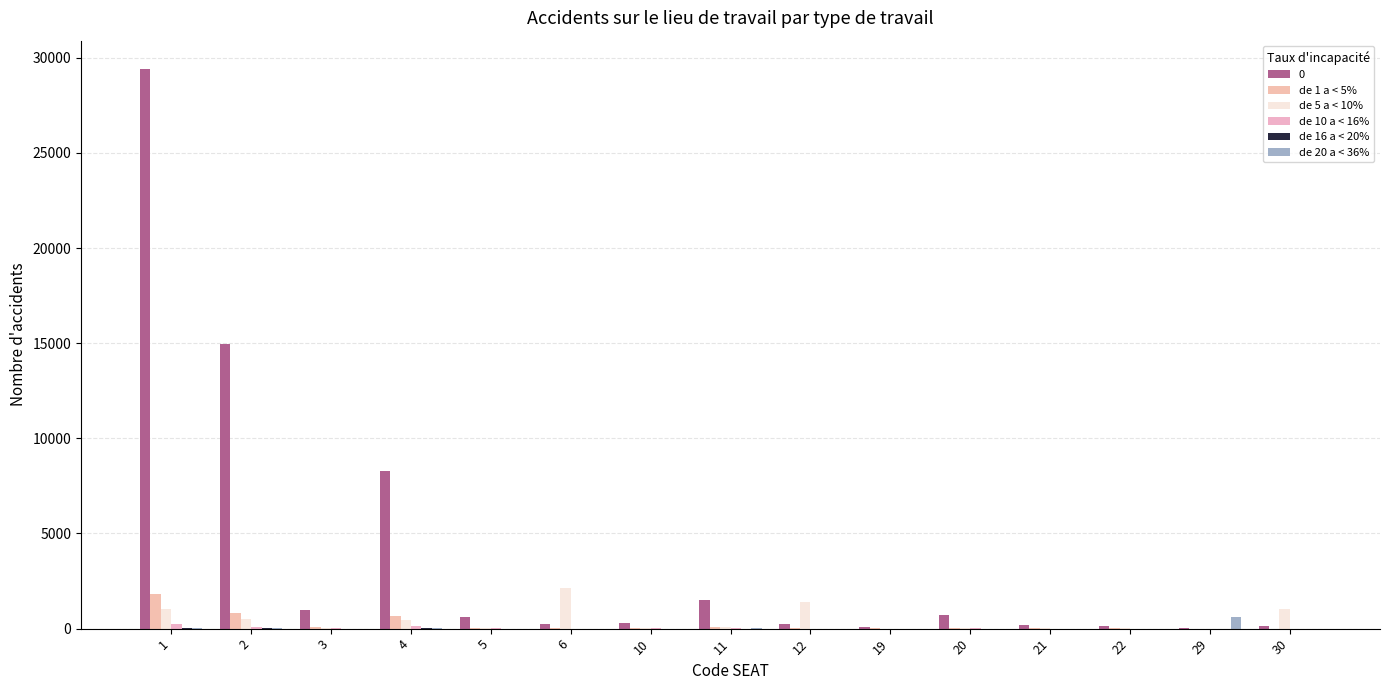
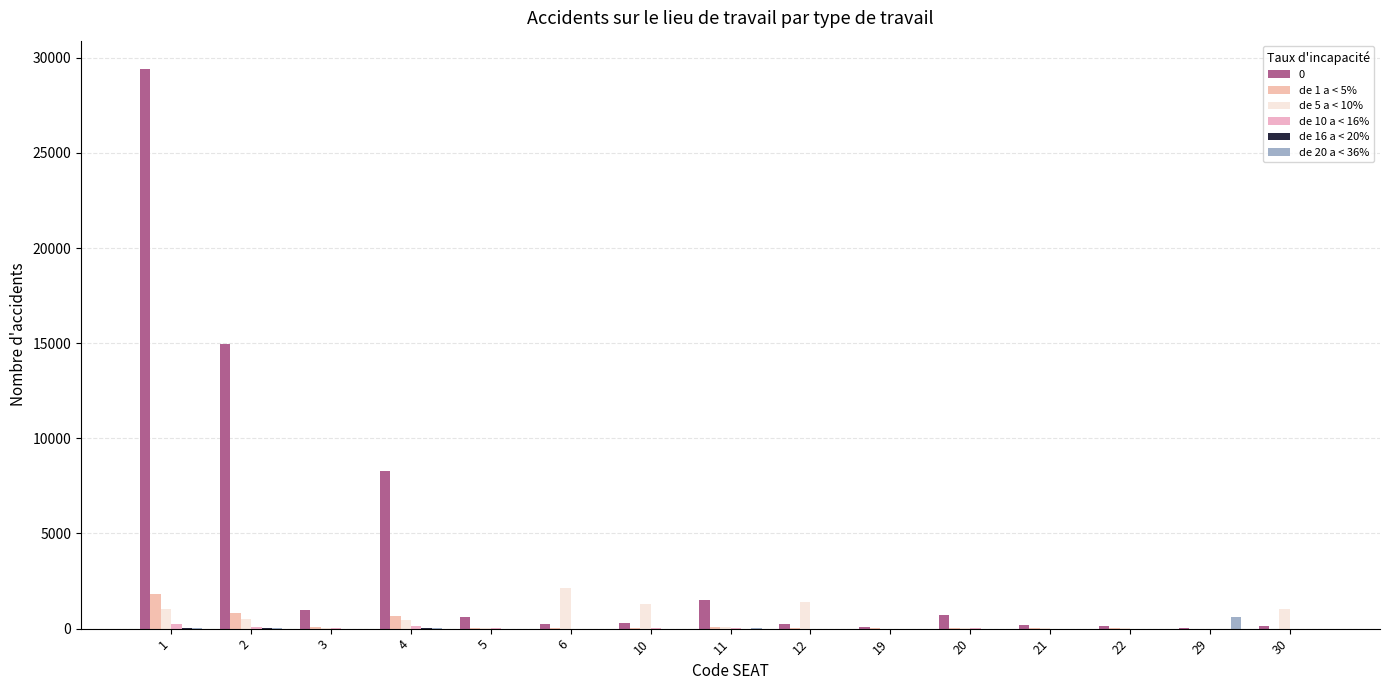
de 5 a < 10%, 10: 0 -> 1300
